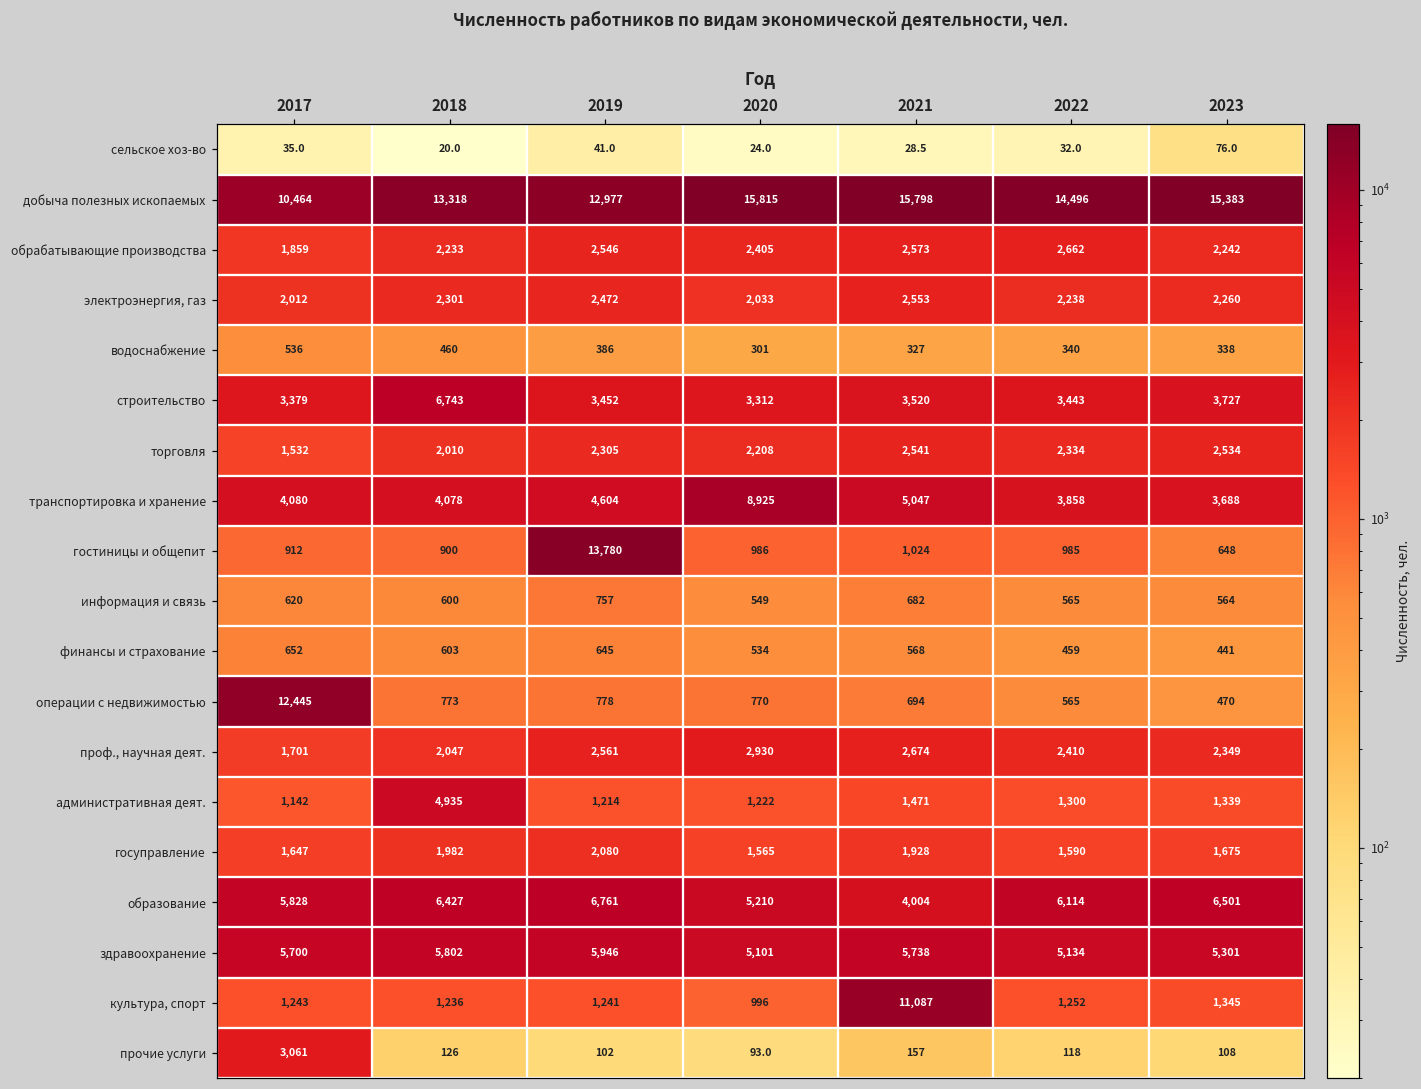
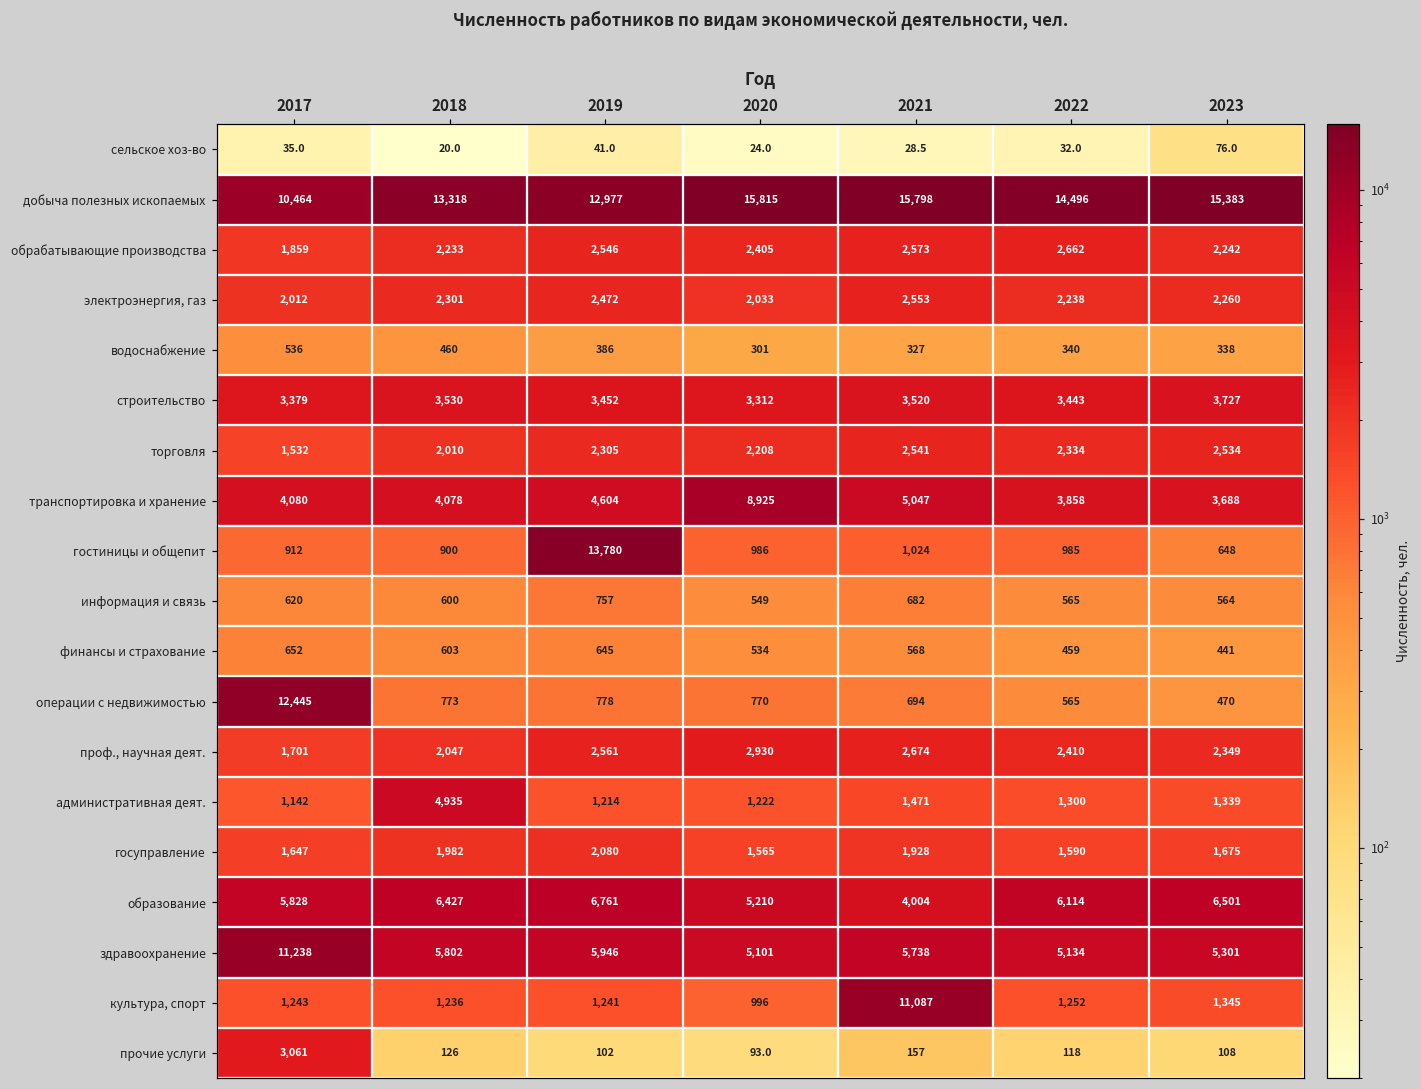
строительство, 2018: 6,743 -> 3,530
здравоохранение, 2017: 5,700 -> 11,238
